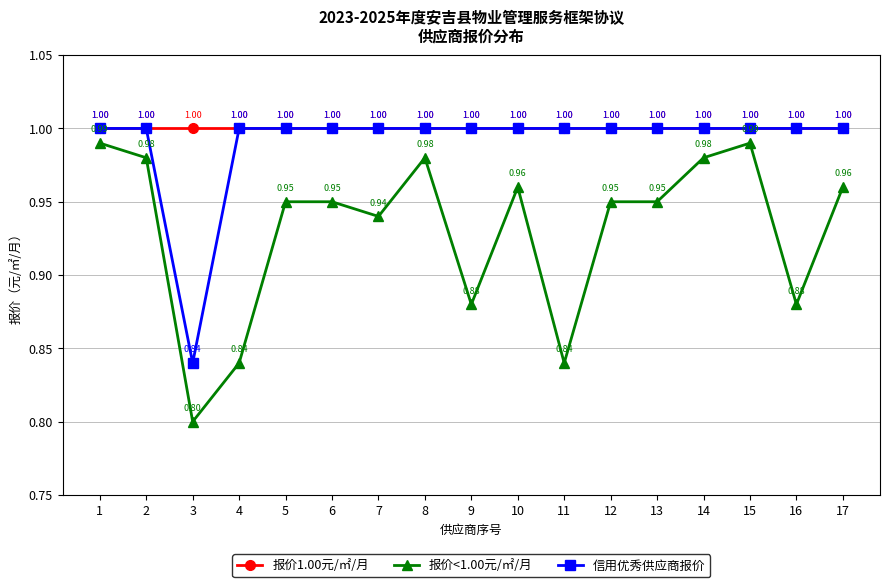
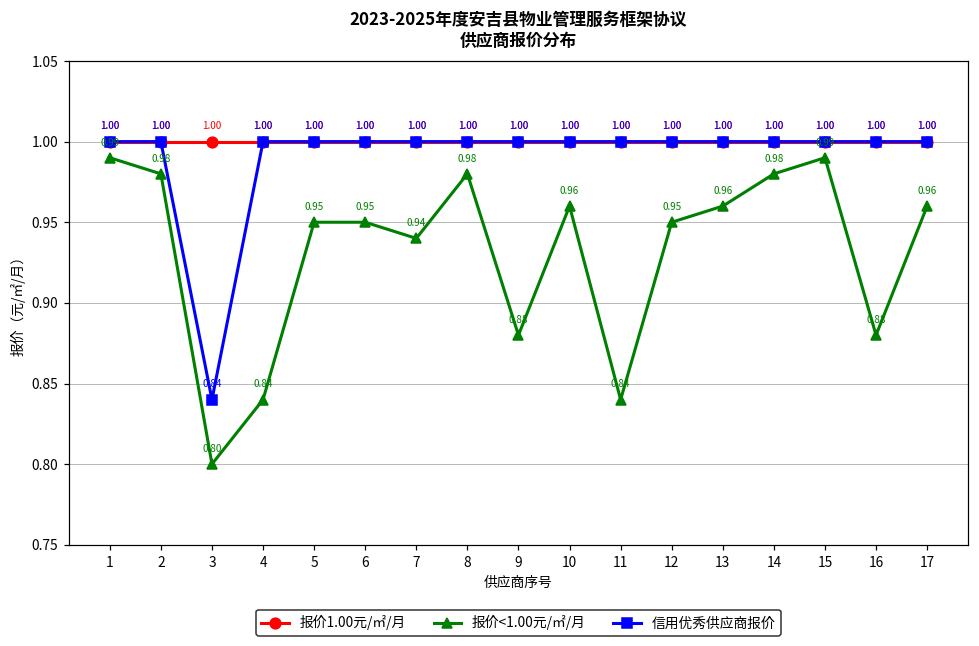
报价<1.00元/㎡/月, 13: 0.95 -> 0.96
